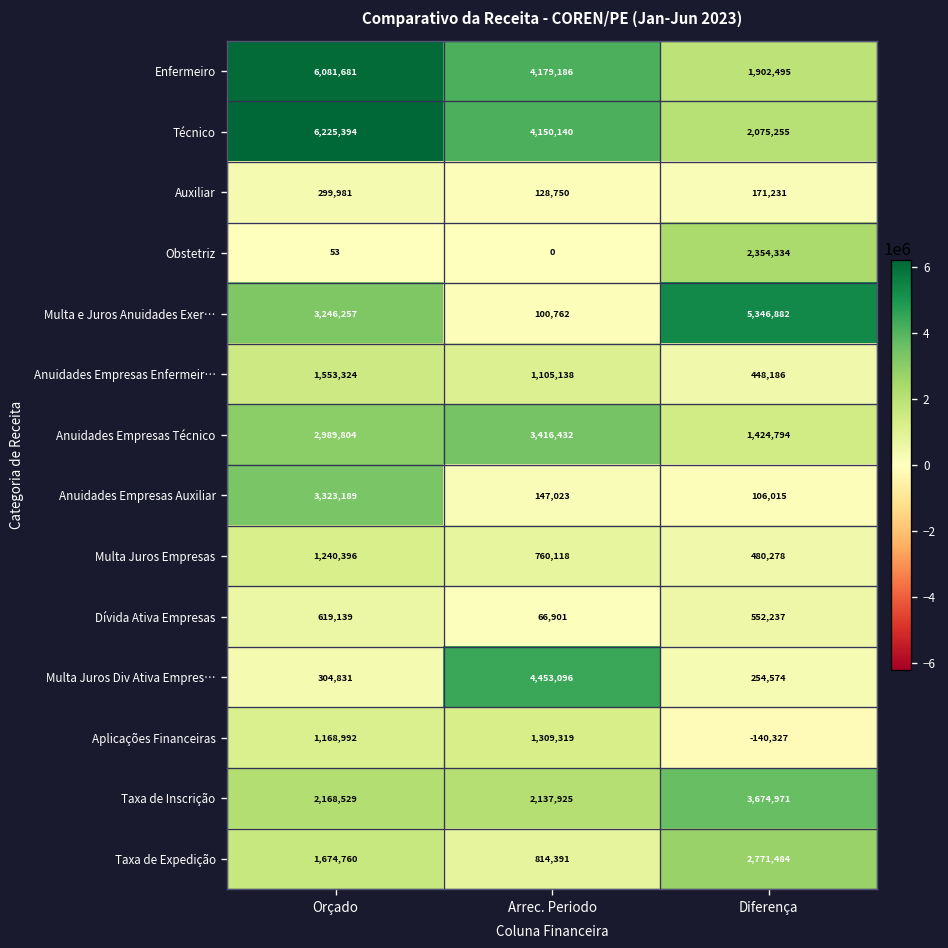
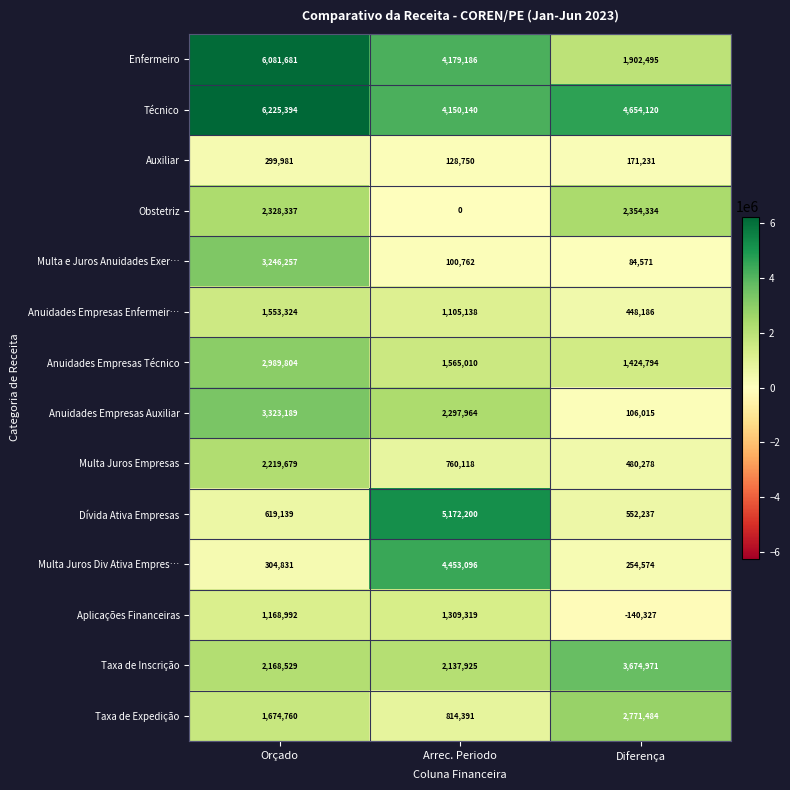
Técnico, Diferença: 2,075,255 -> 4,654,120
Obstetriz, Orçado: 53 -> 2,328,337
Multa e Juros Anuidades Exer…, Diferença: 5,346,882 -> 84,571
Anuidades Empresas Técnico, Arrec. Periodo: 3,416,432 -> 1,565,010
Anuidades Empresas Auxiliar, Arrec. Periodo: 147,023 -> 2,297,964
Multa Juros Empresas, Orçado: 1,240,396 -> 2,219,679
Dívida Ativa Empresas, Arrec. Periodo: 66,901 -> 5,172,200
